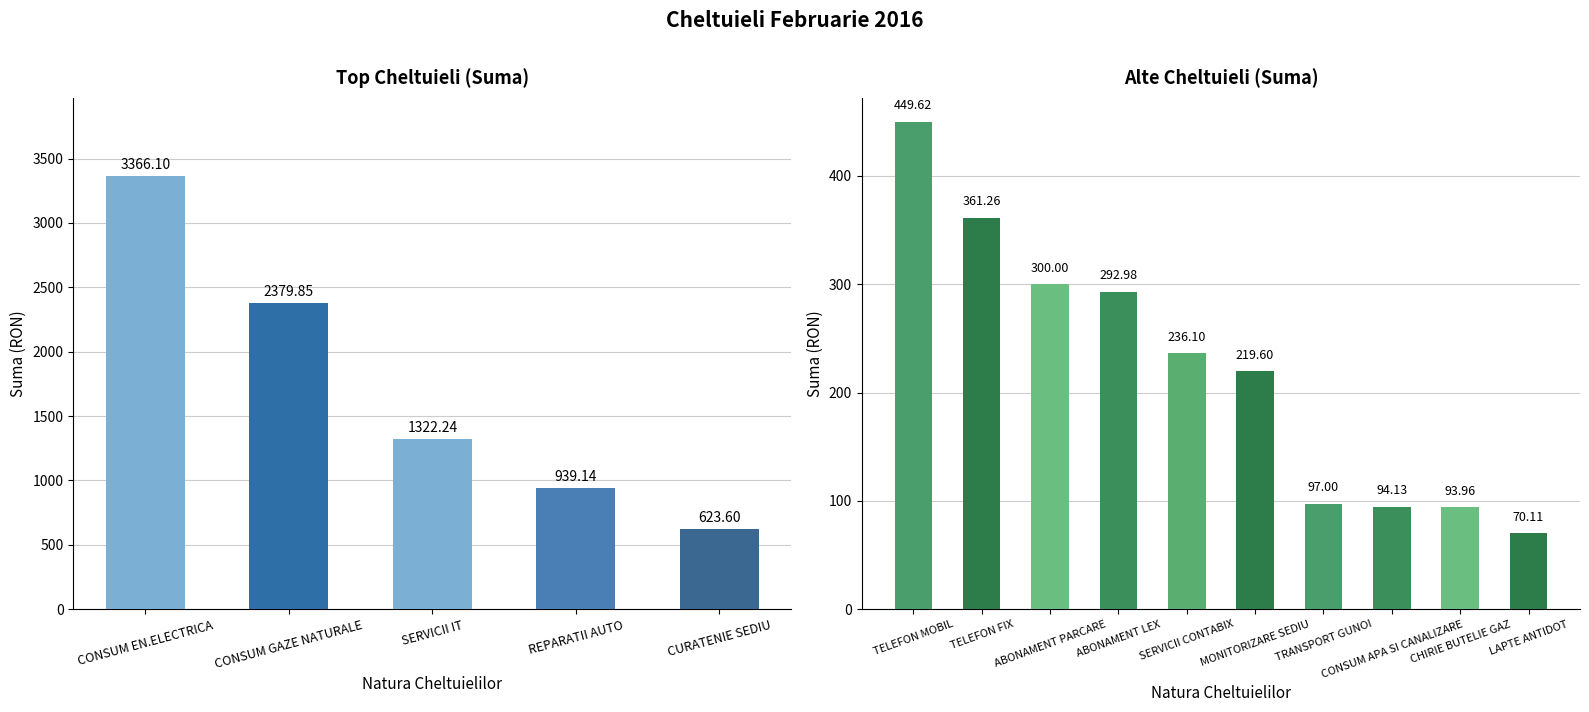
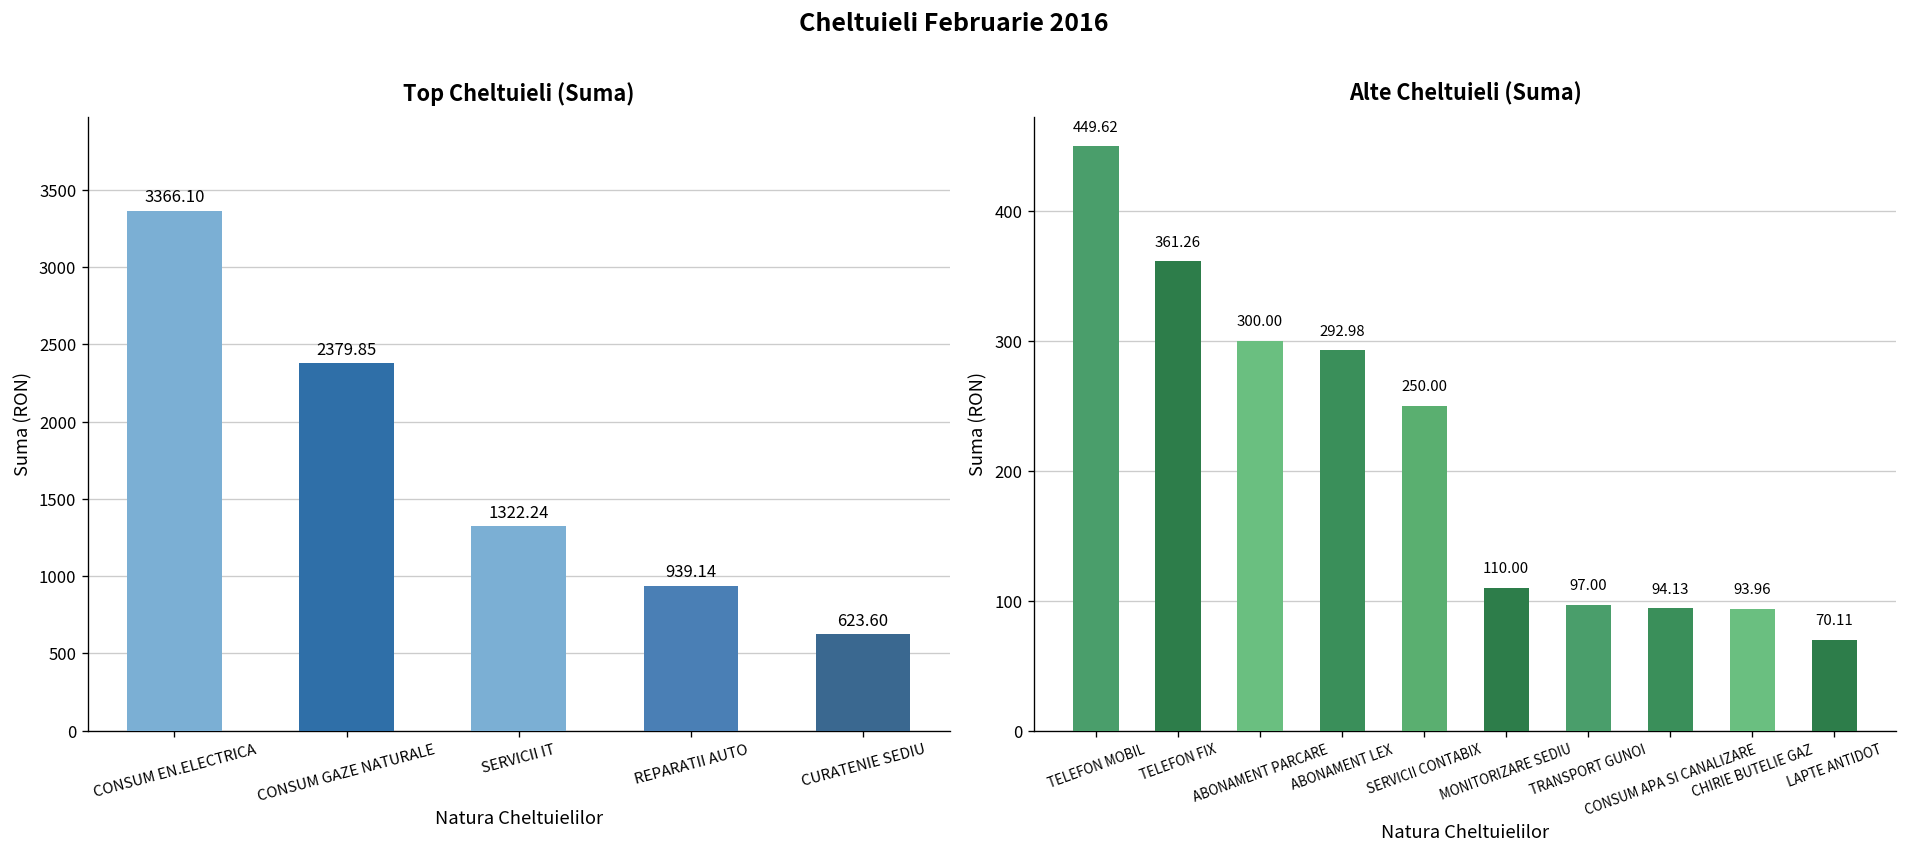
Alte Cheltuieli (Suma), SERVICII CONTABIX: 236.10 -> 250.00
Alte Cheltuieli (Suma), MONITORIZARE SEDIU: 219.60 -> 110.00
